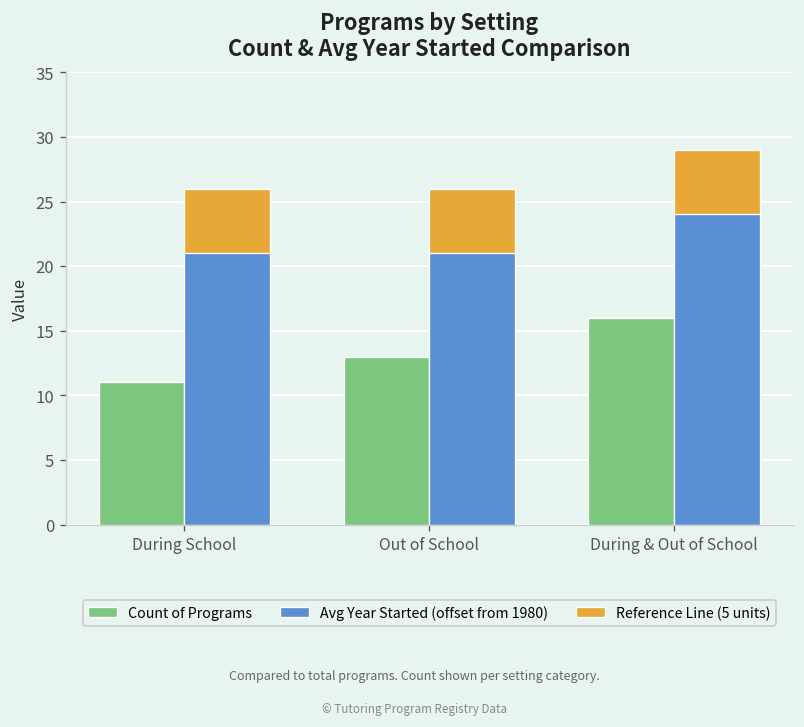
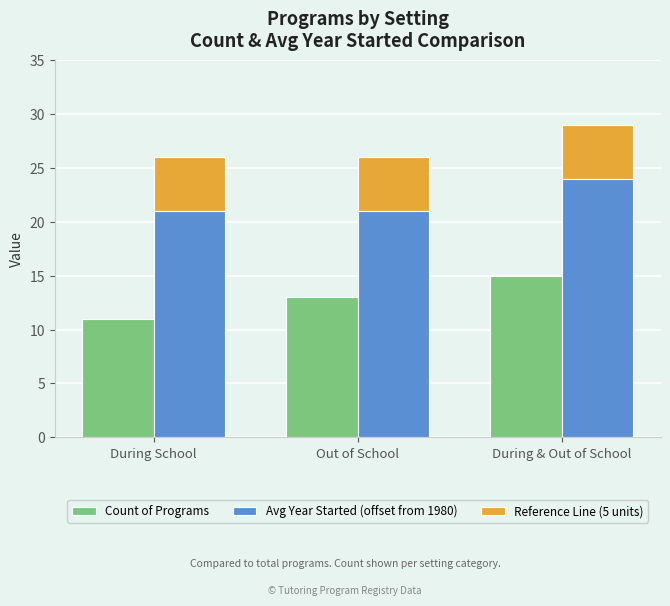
Count of Programs, During & Out of School: 16 -> 15
